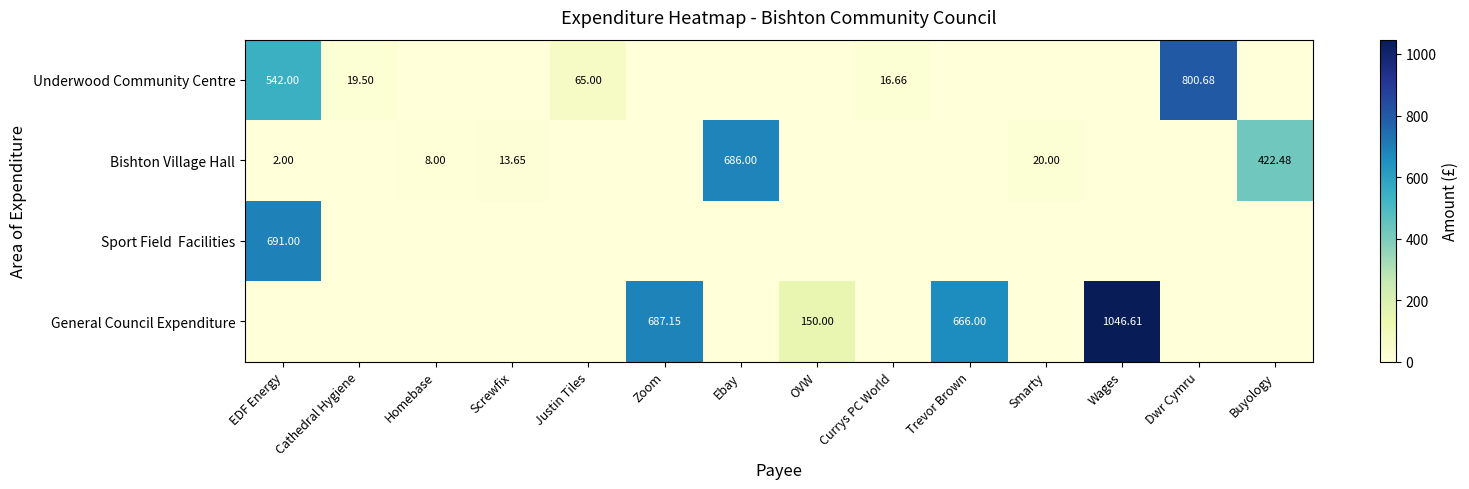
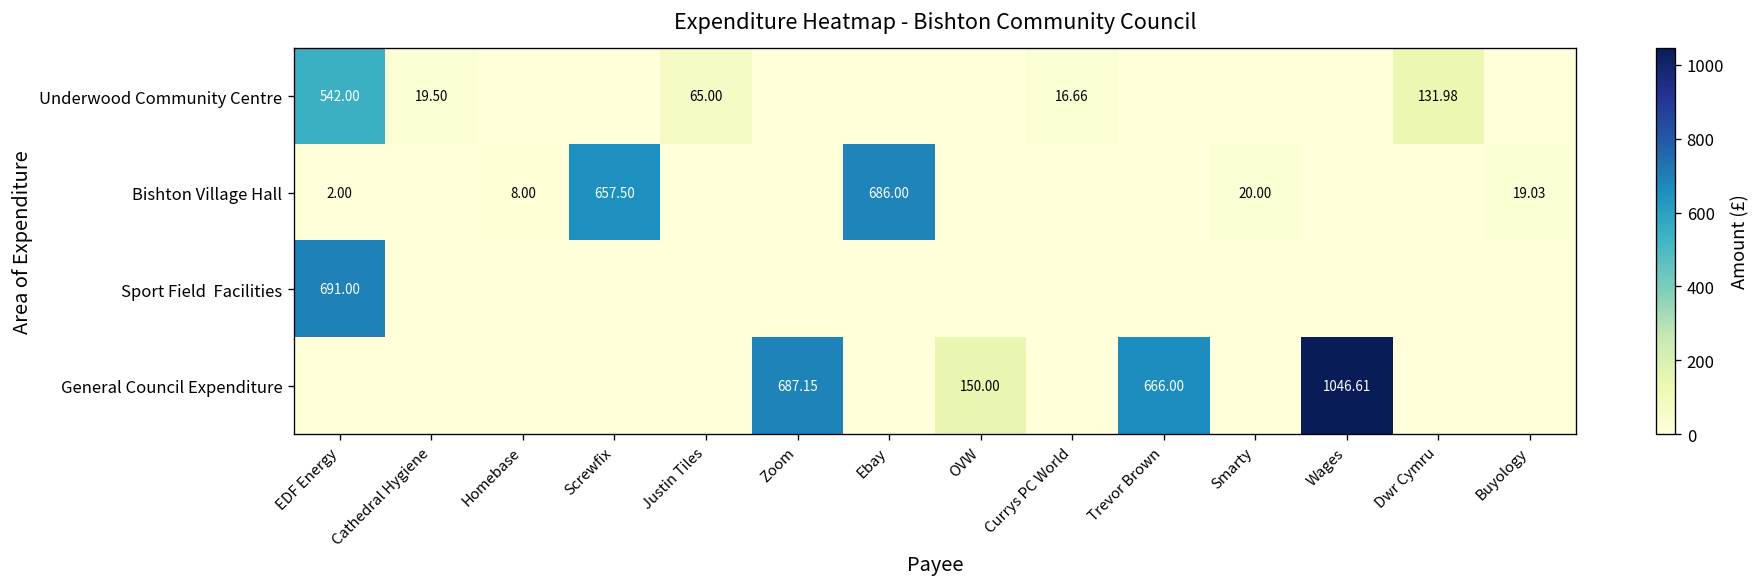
Underwood Community Centre, Dwr Cymru: 800.68 -> 131.98
Bishton Village Hall, Screwfix: 13.65 -> 657.50
Bishton Village Hall, Buyology: 422.48 -> 19.03
